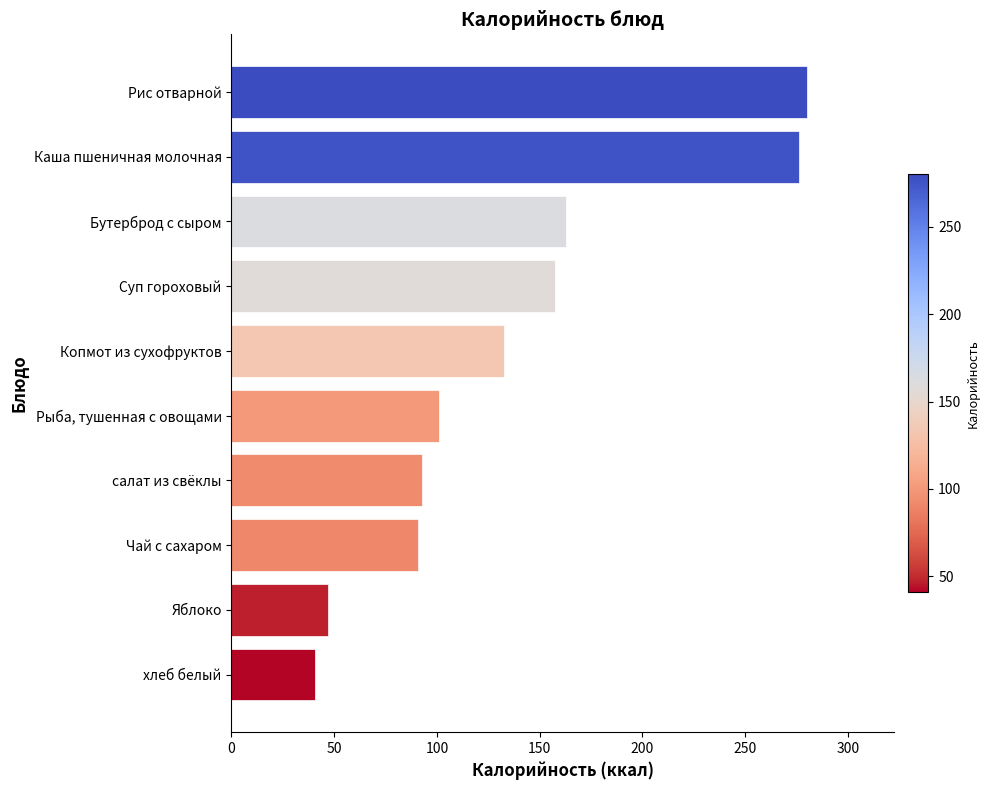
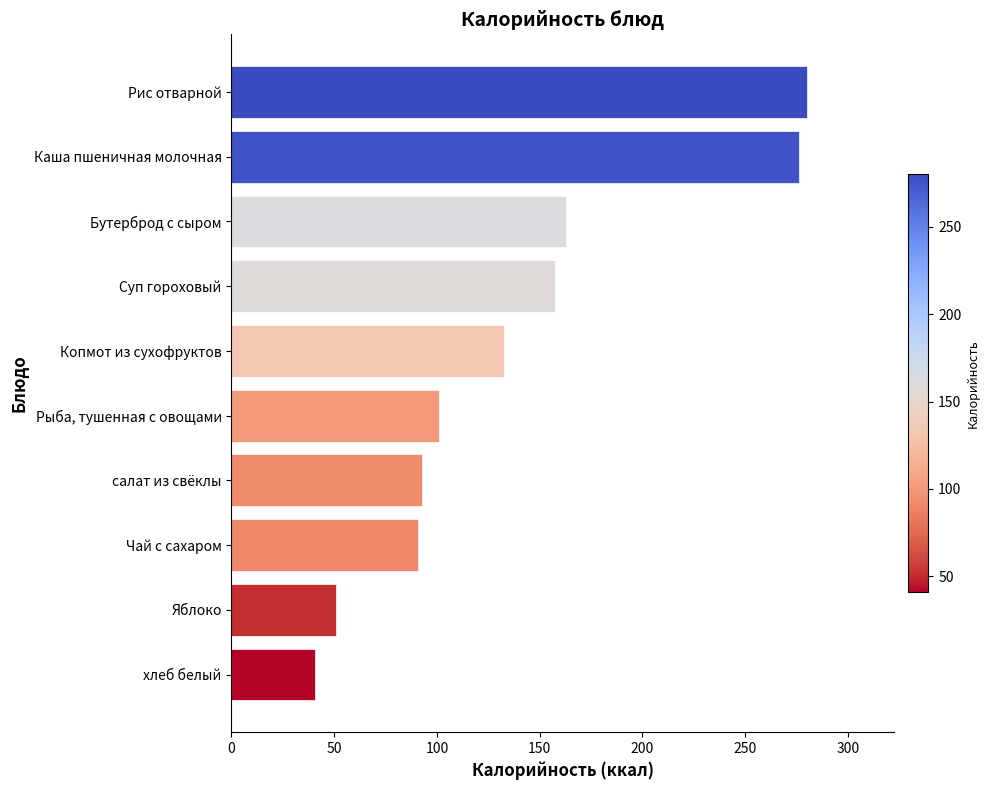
Яблоко: 47 -> 51
